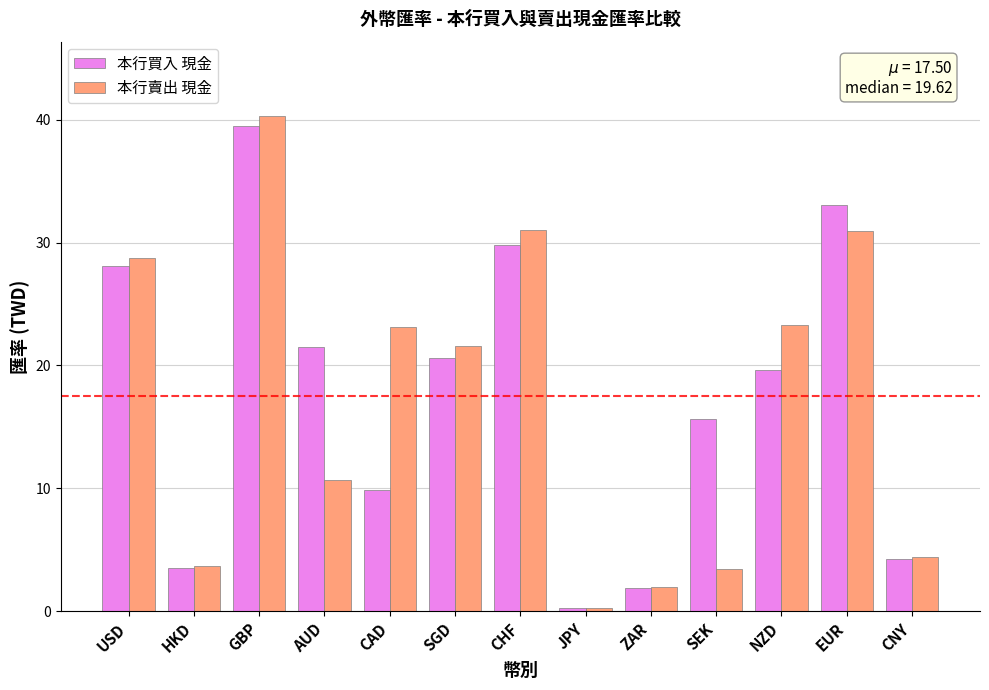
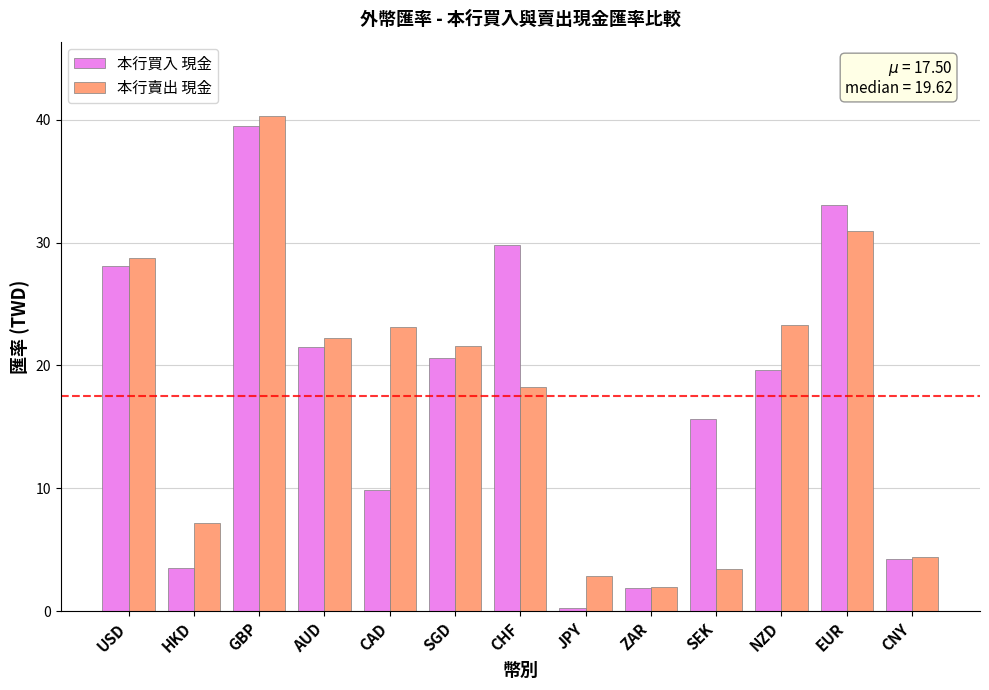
本行賣出 現金, HKD: 3.7 -> 7.2
本行賣出 現金, AUD: 10.7 -> 22.3
本行賣出 現金, CHF: 31.0 -> 18.3
本行賣出 現金, JPY: 0.3 -> 2.8
